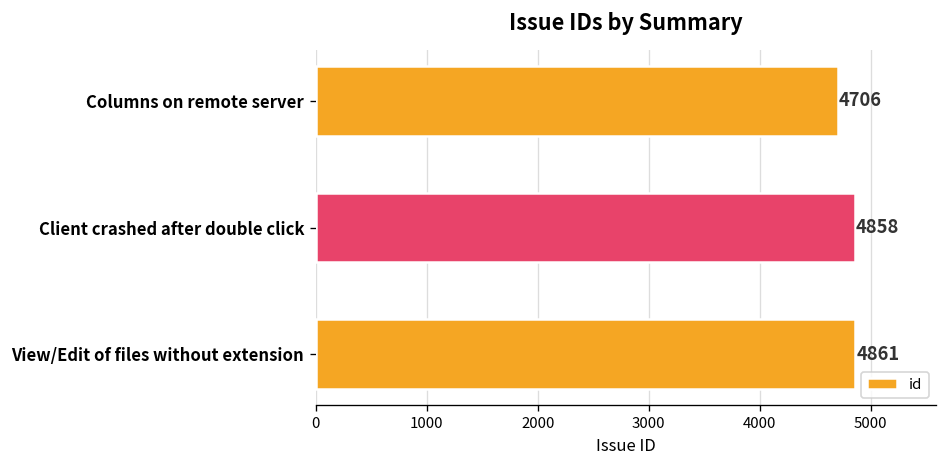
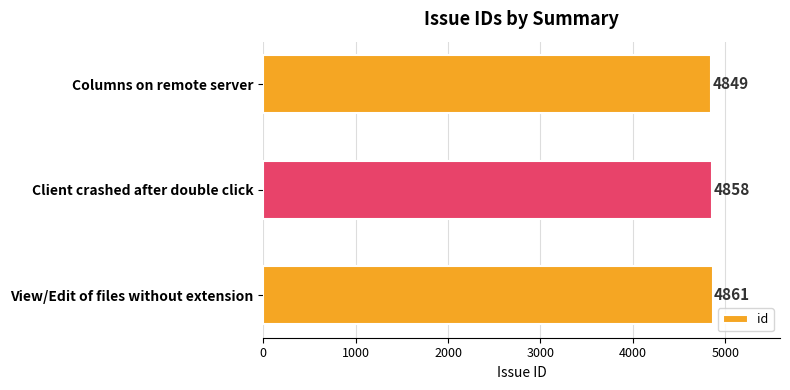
Columns on remote server: 4706 -> 4849
